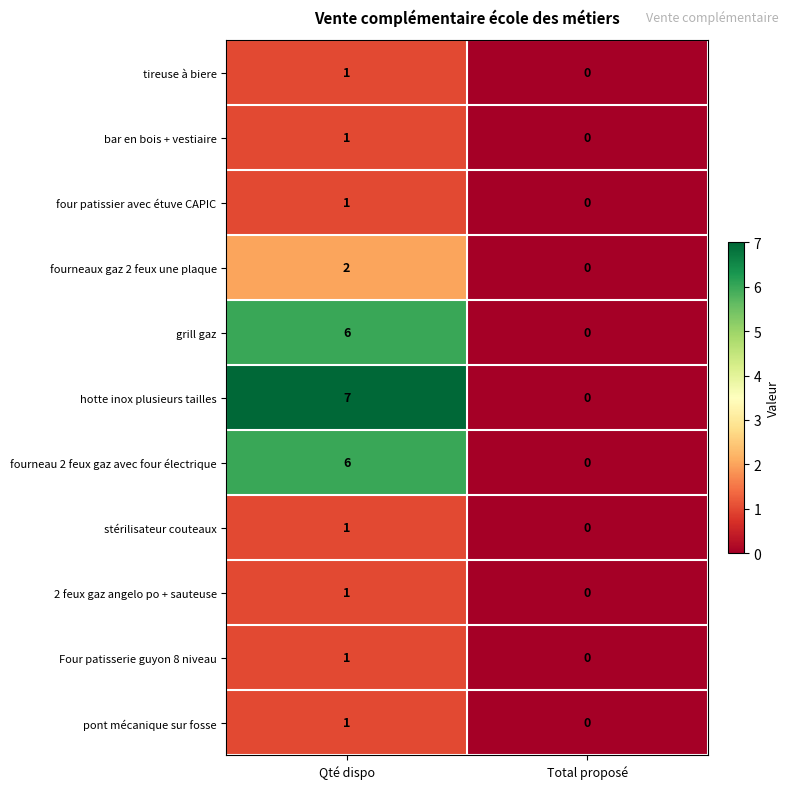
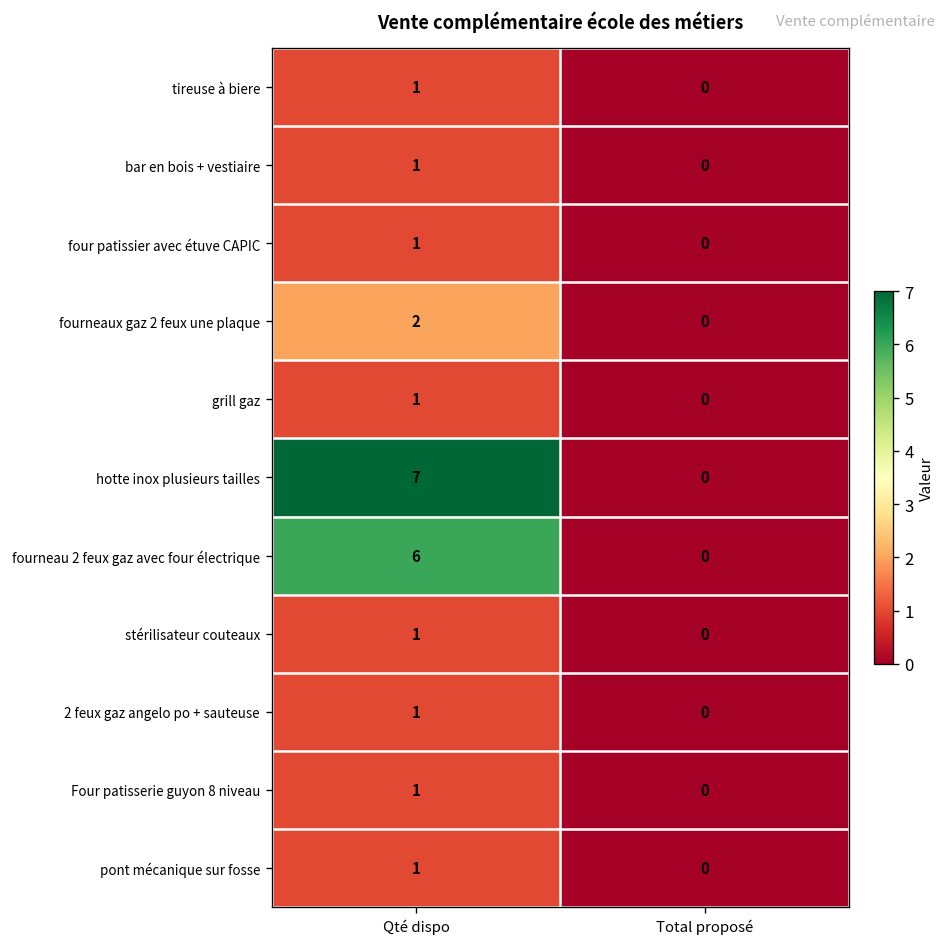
grill gaz, Qté dispo: 6 -> 1
